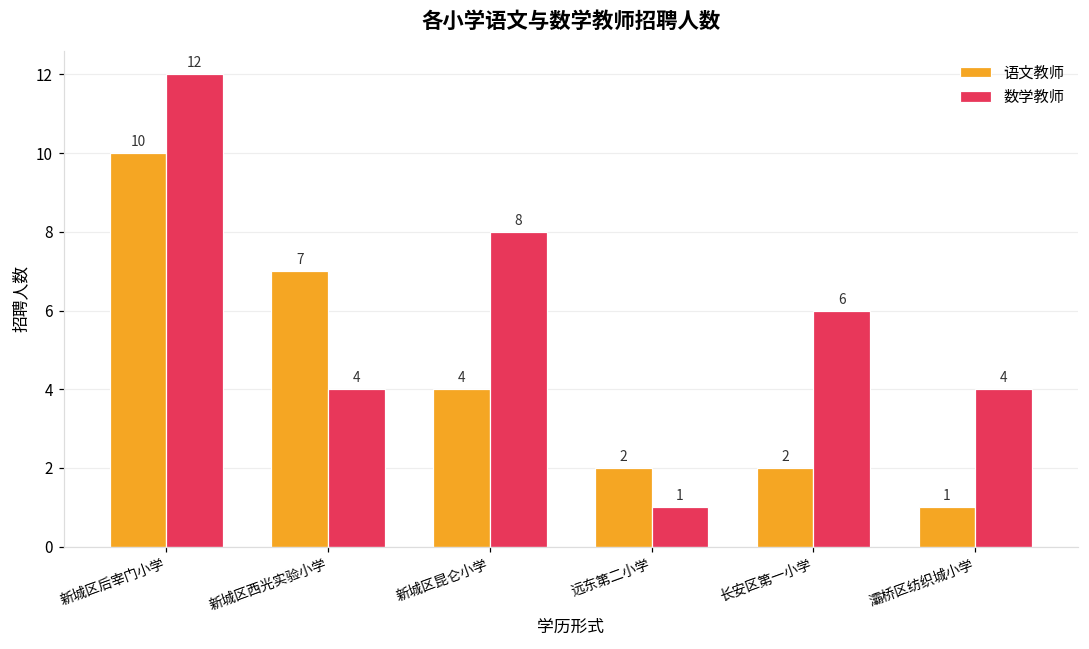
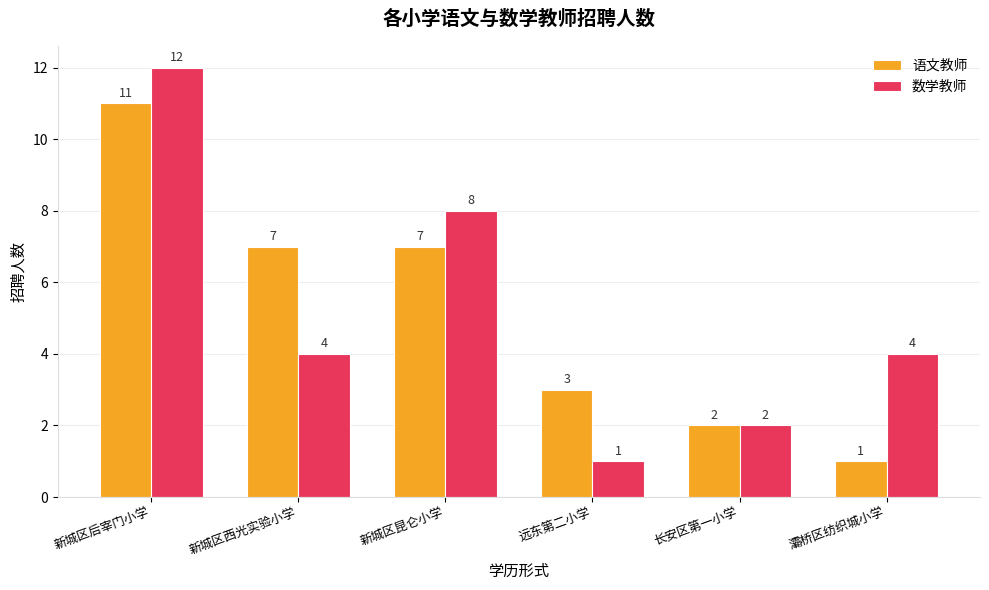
语文教师, 新城区后宰门小学: 10 -> 11
语文教师, 新城区昆仑小学: 4 -> 7
语文教师, 远东第二小学: 2 -> 3
数学教师, 长安区第一小学: 6 -> 2
